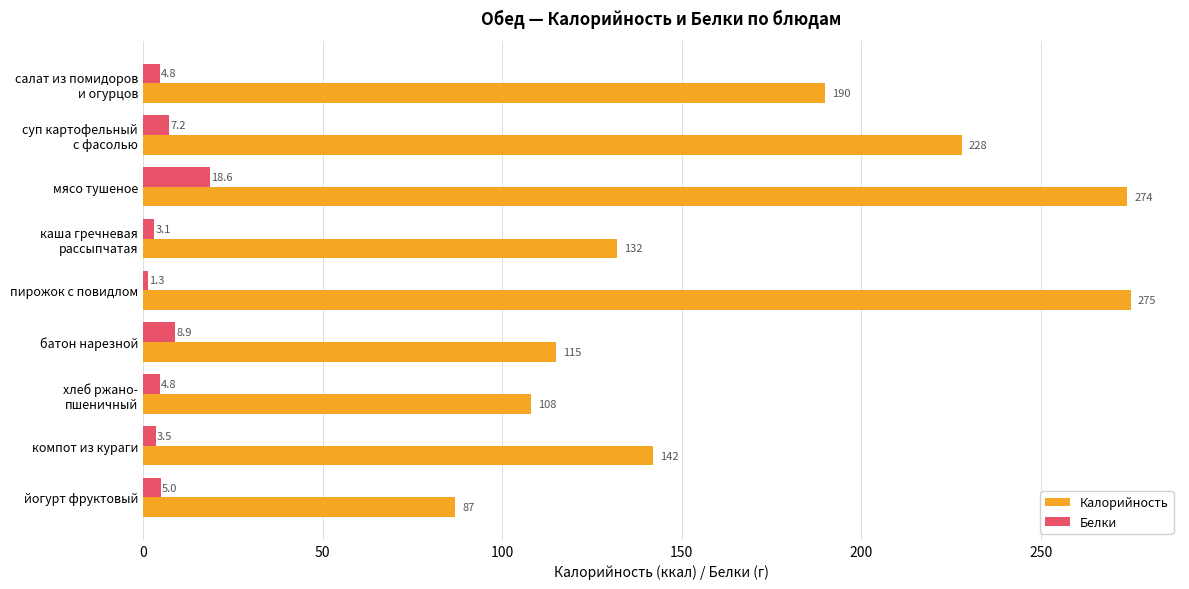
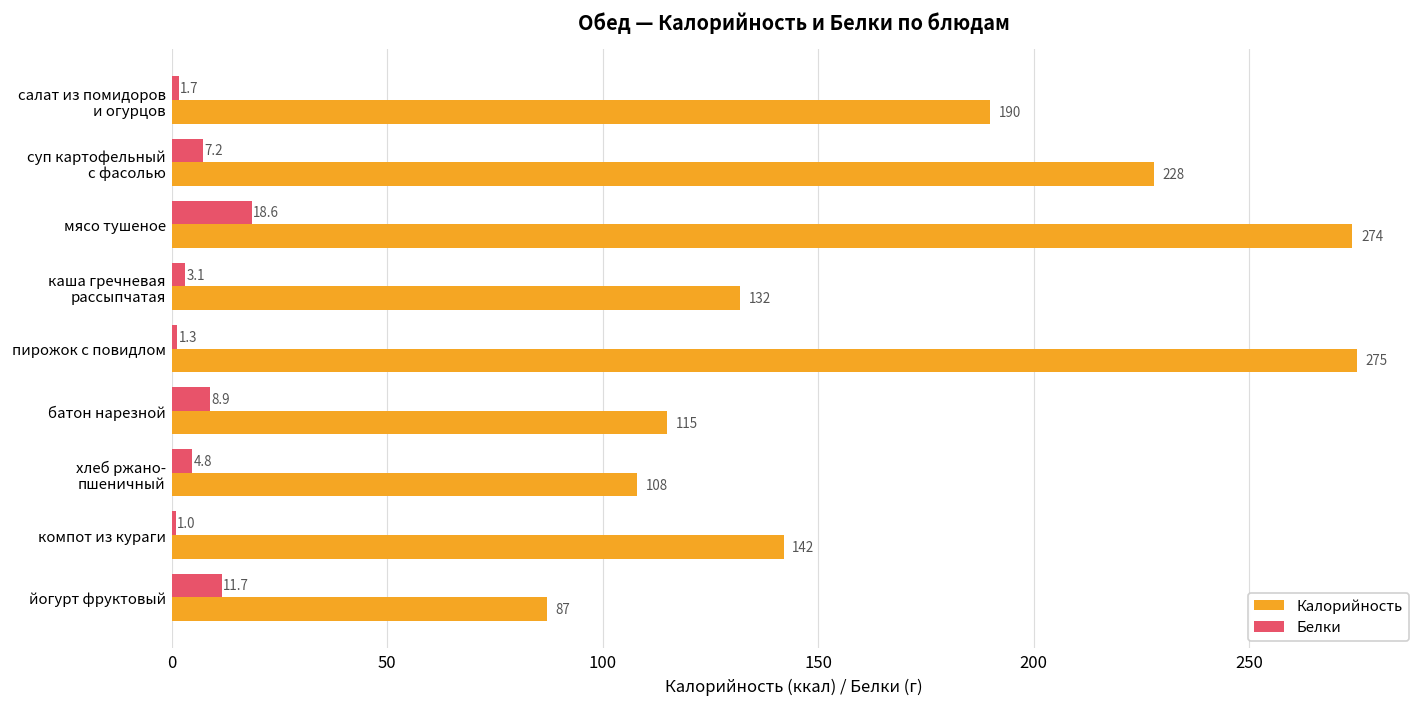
Белки, салат из помидоров и огурцов: 4.8 -> 1.7
Белки, компот из кураги: 3.5 -> 1.0
Белки, йогурт фруктовый: 5.0 -> 11.7
